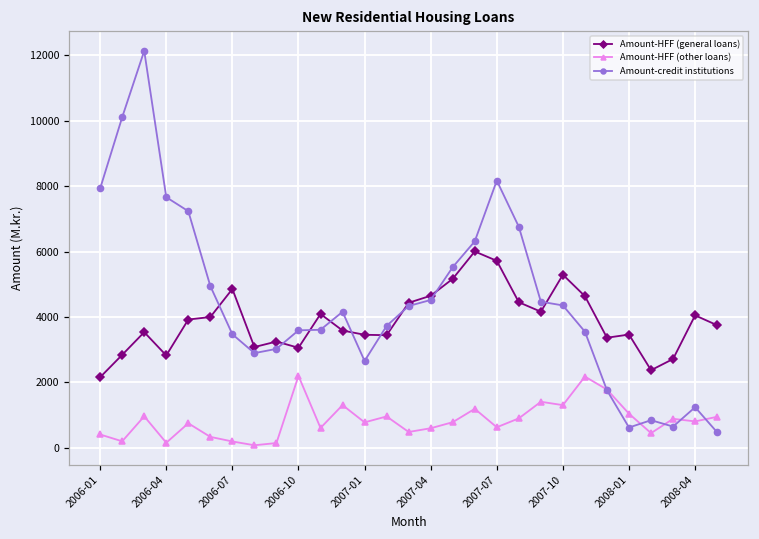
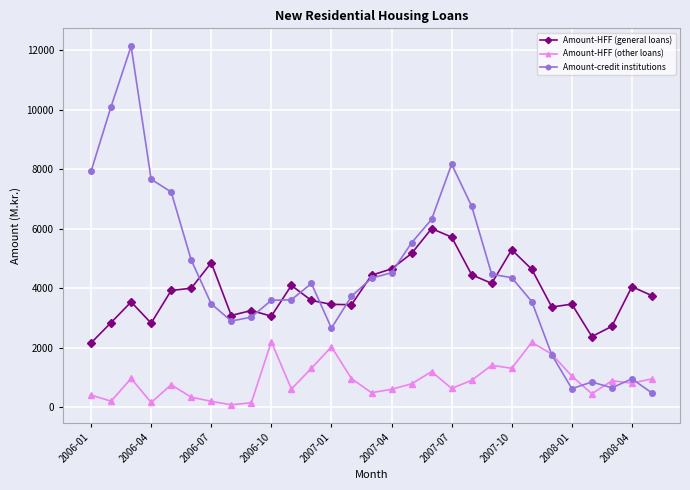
Amount-HFF (other loans), 2007-01: 800 -> 2000
Amount-credit institutions, 2008-04: 1200 -> 1000
